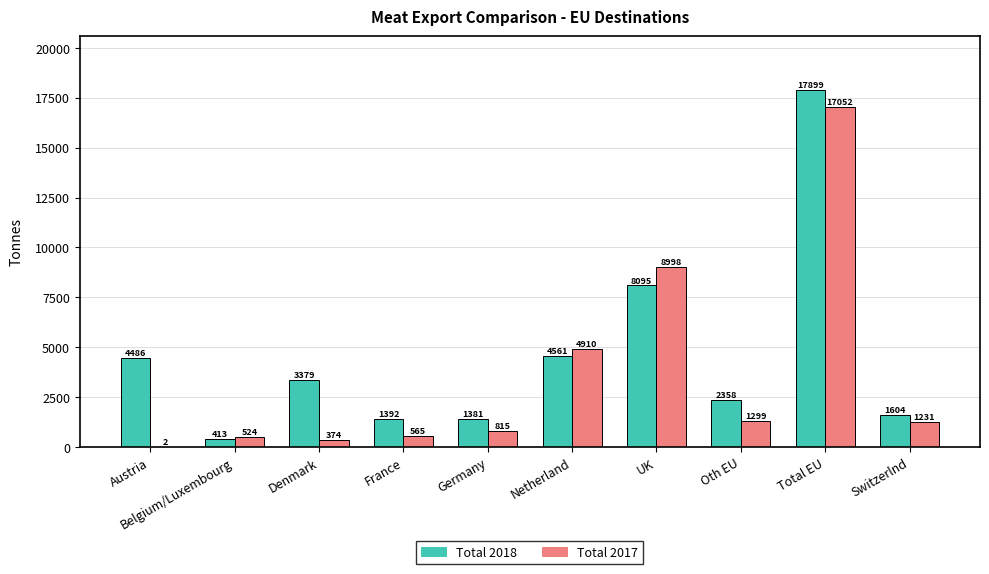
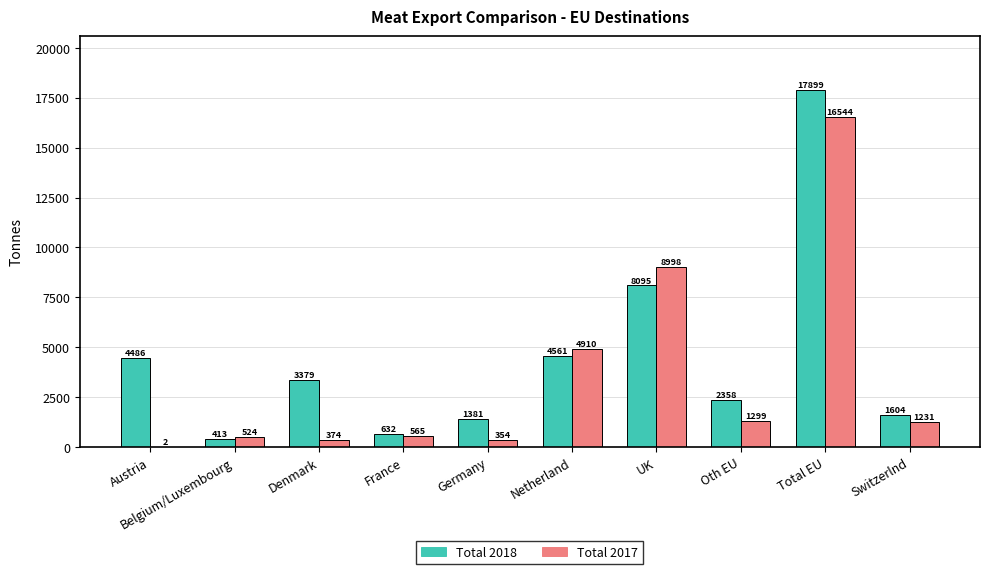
Total 2018, France: 1392 -> 632
Total 2017, Germany: 815 -> 354
Total 2017, Total EU: 17052 -> 16544
